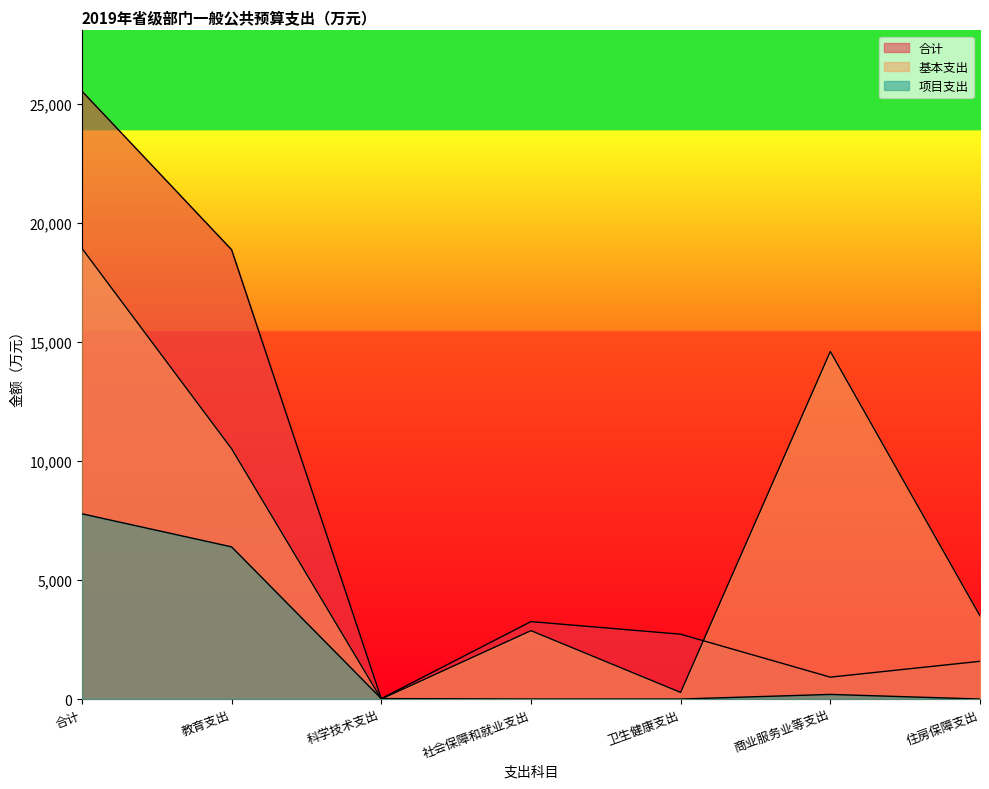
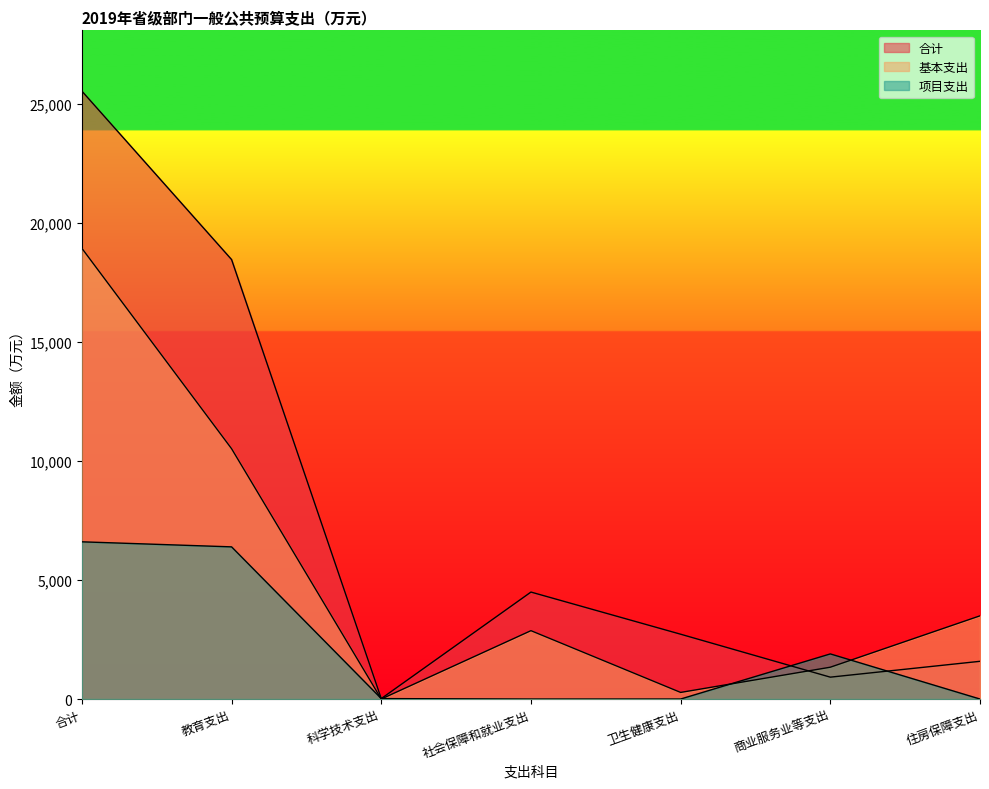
项目支出, 合计: 7,800 -> 6,600
合计, 教育支出: 18,900 -> 18,500
合计, 社会保障和就业支出: 3,300 -> 4,500
基本支出, 商业服务业等支出: 14,600 -> 1,300
项目支出, 商业服务业等支出: 200 -> 1,900
